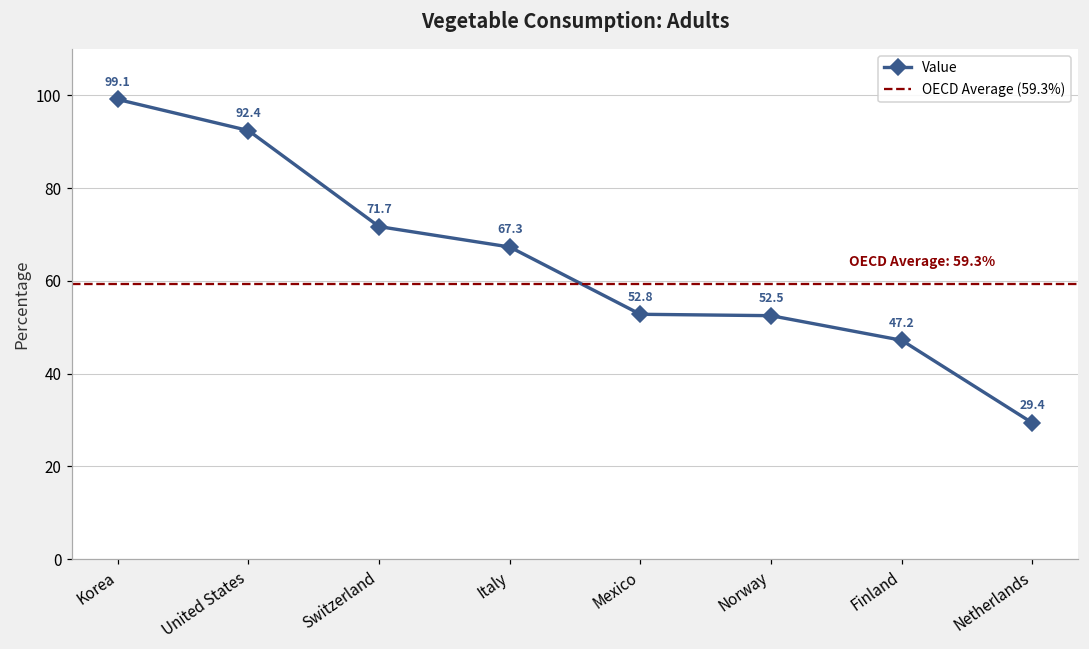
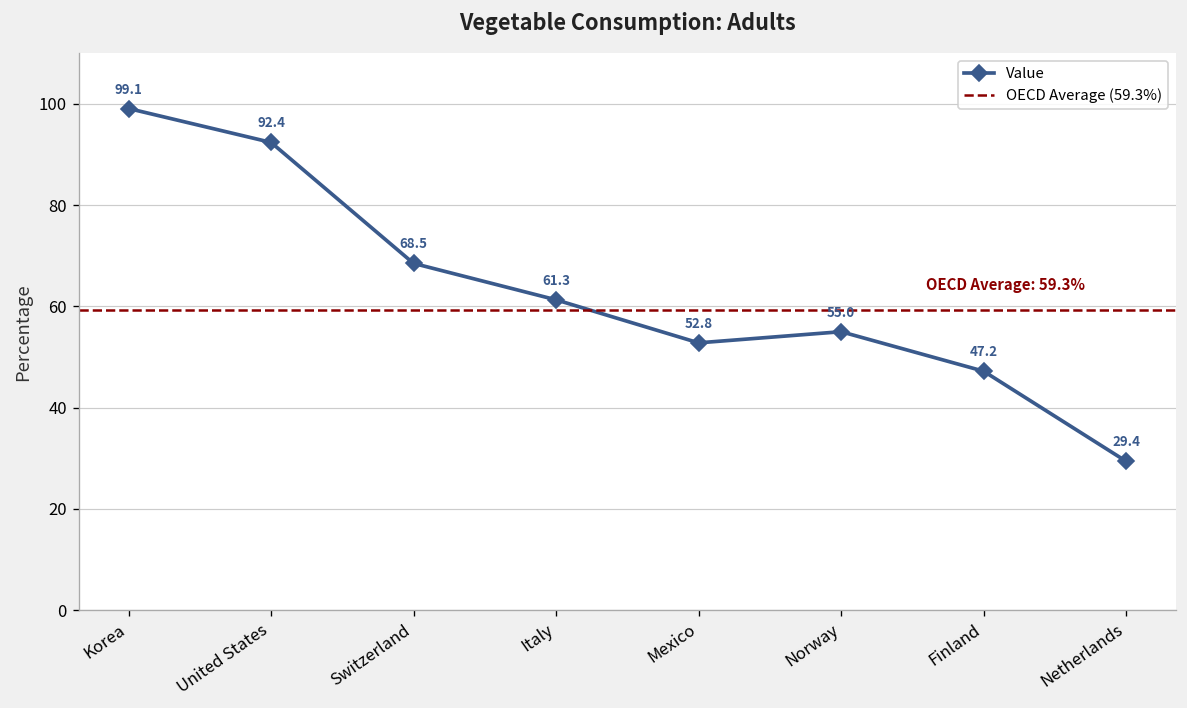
Switzerland: 71.7 -> 68.5
Italy: 67.3 -> 61.3
Norway: 52.5 -> 55.0
